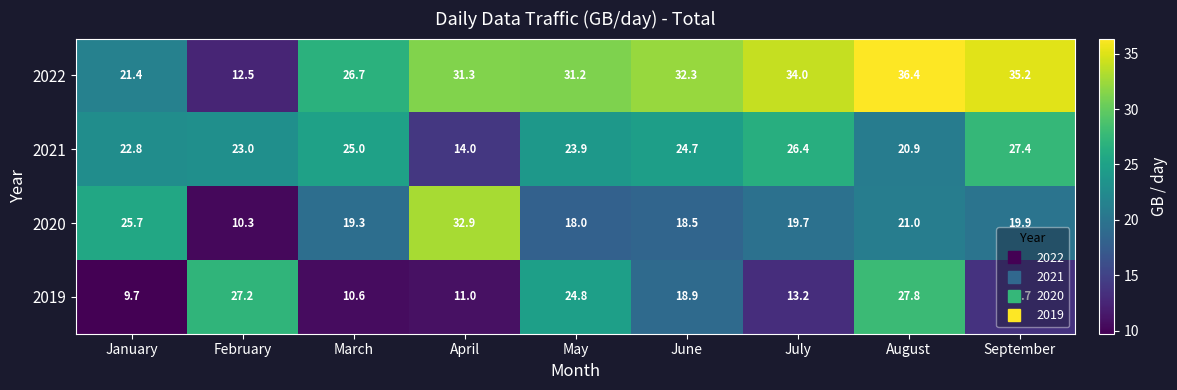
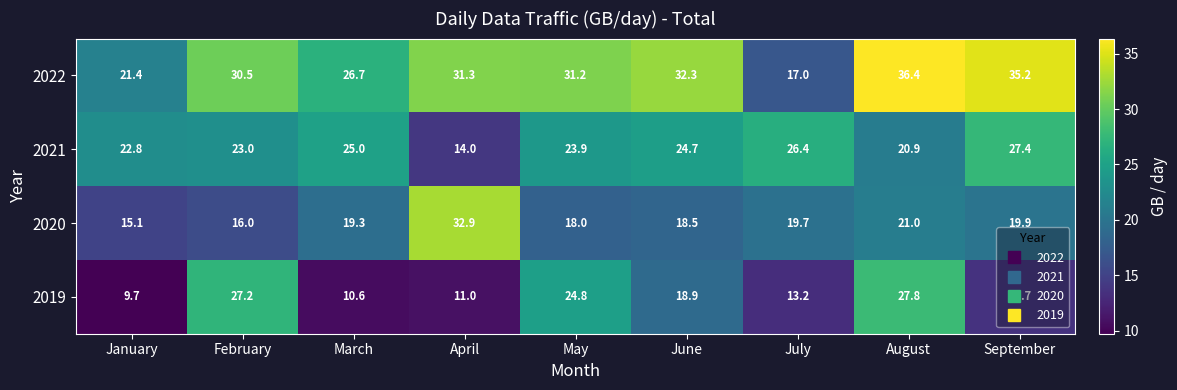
2022, February: 12.5 -> 30.5
2022, July: 34.0 -> 17.0
2020, January: 25.7 -> 15.1
2020, February: 10.3 -> 16.0
